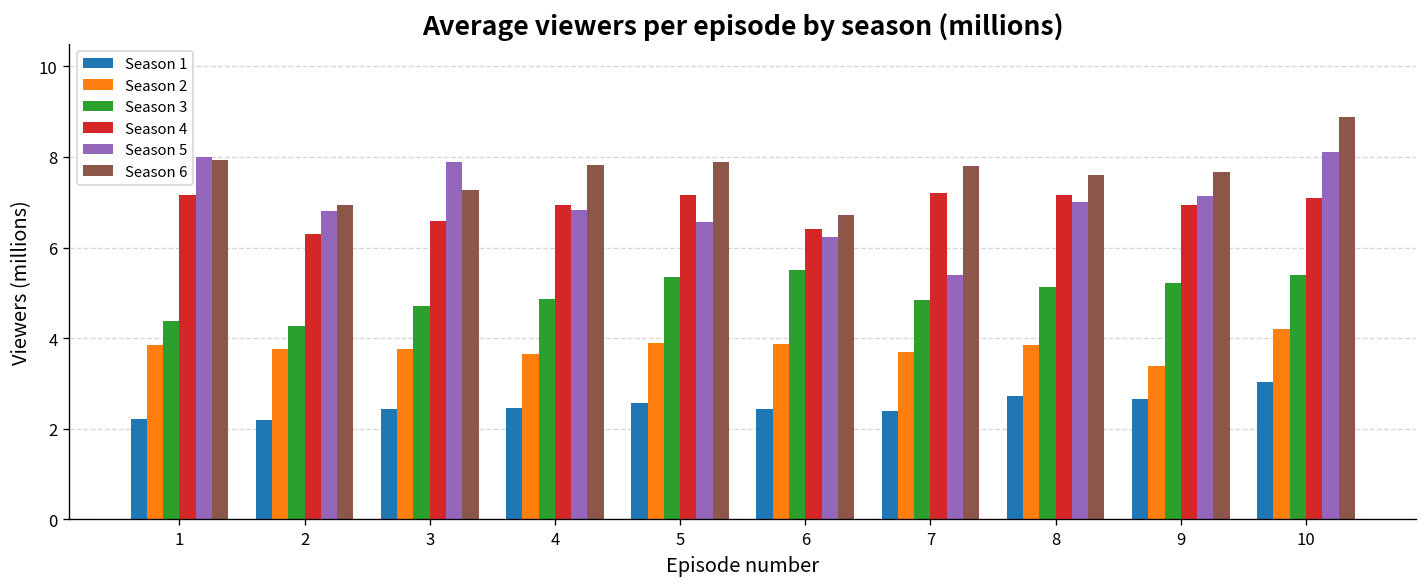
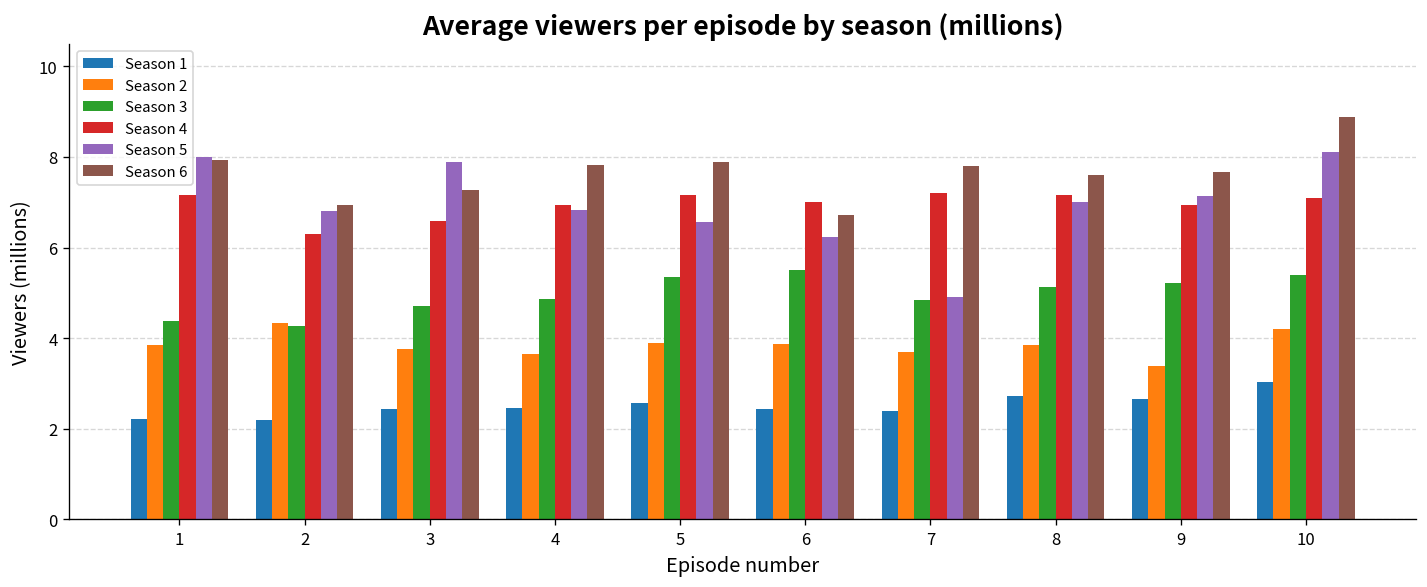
Season 2, 2: 3.8 -> 4.3
Season 4, 6: 6.4 -> 7.0
Season 5, 7: 5.4 -> 4.9
